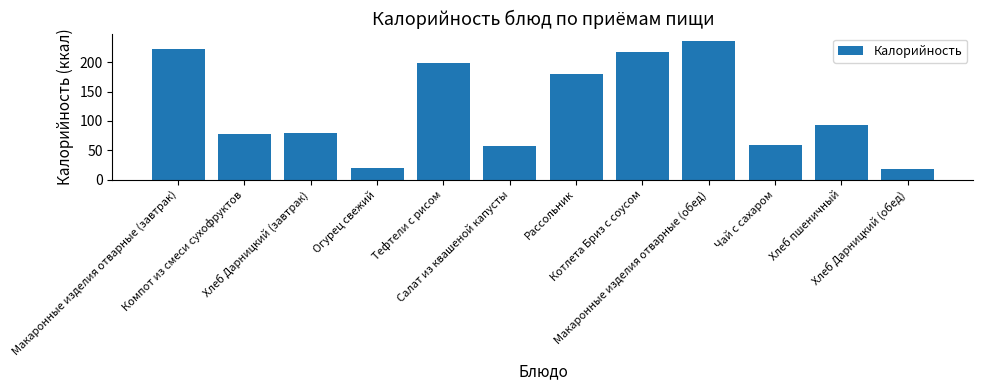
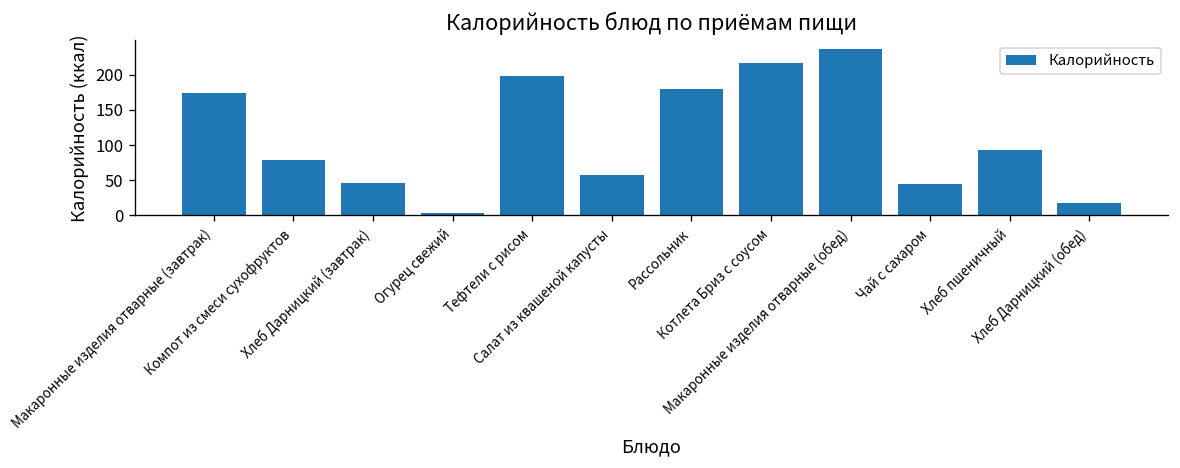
Макаронные изделия отварные (завтрак): 220 -> 170
Хлеб Дарницкий (завтрак): 80 -> 50
Огурец свежий: 20 -> 0
Чай с сахаром: 60 -> 40
